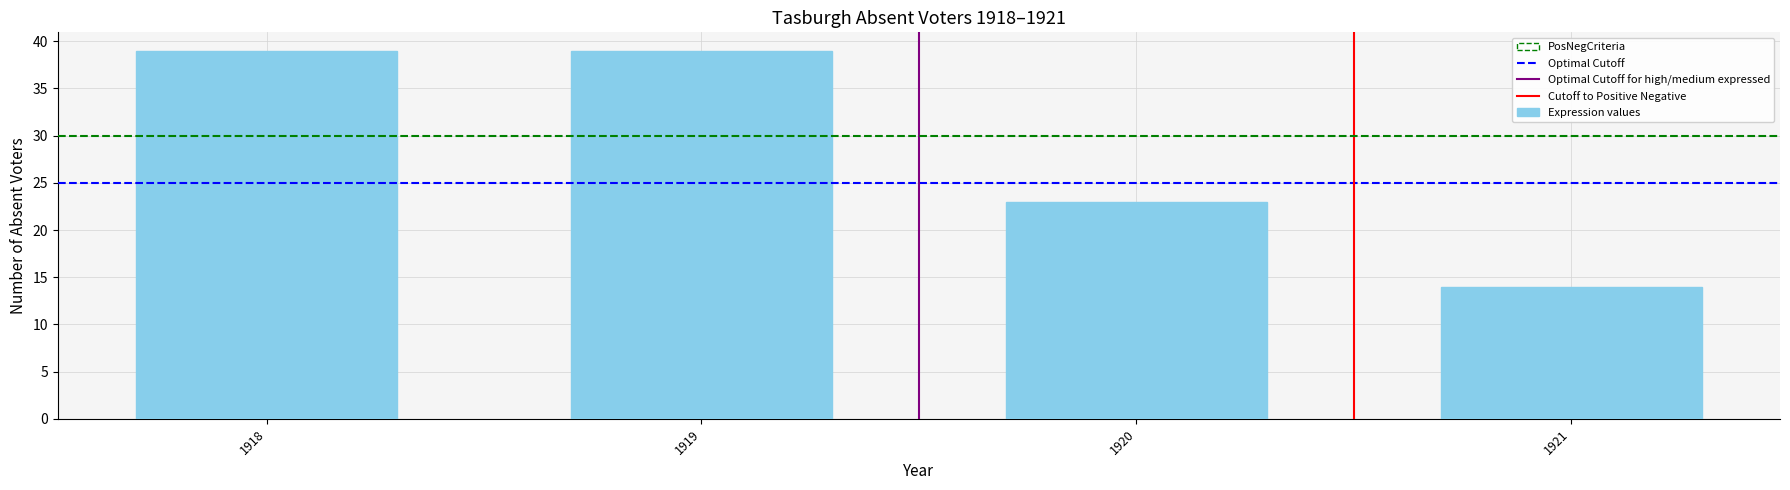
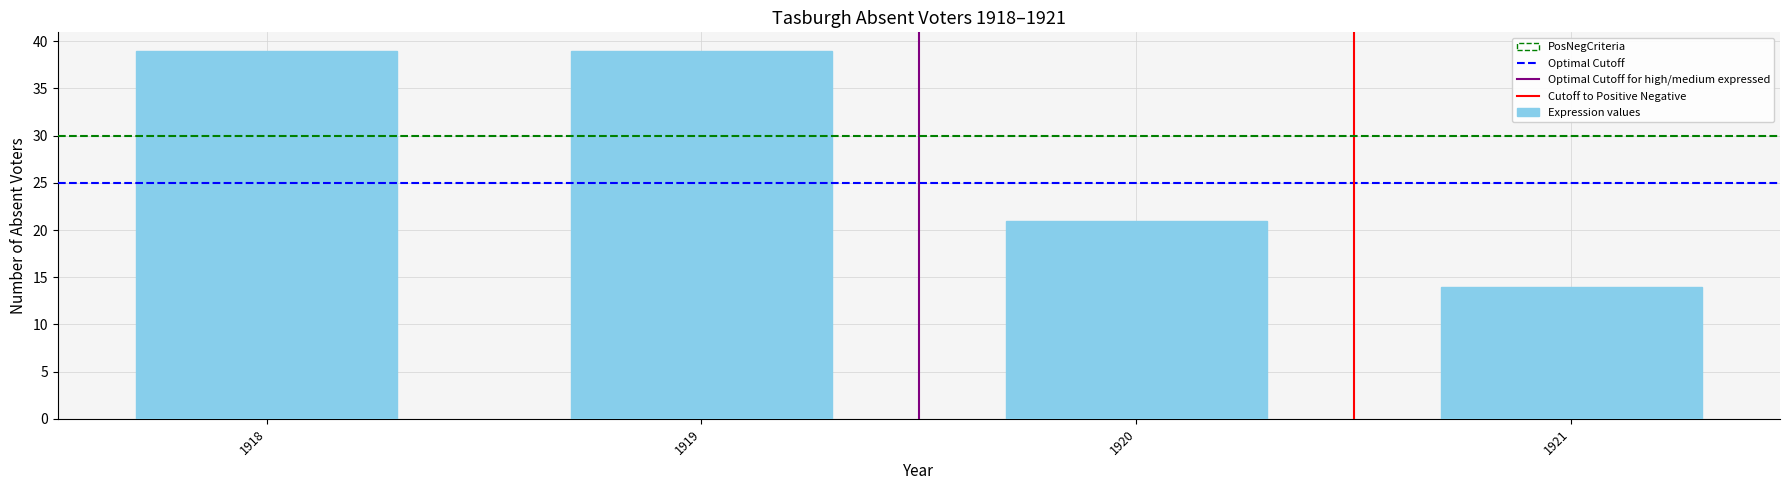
1920: 23 -> 21
